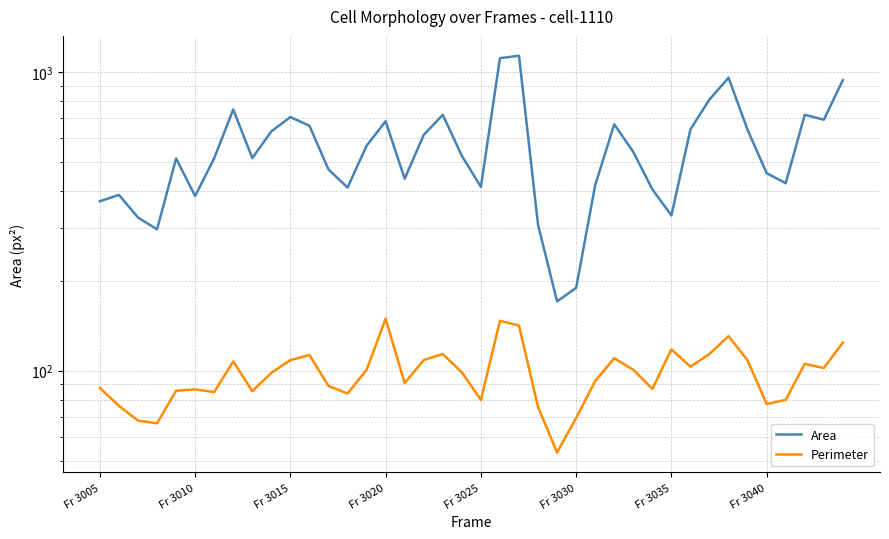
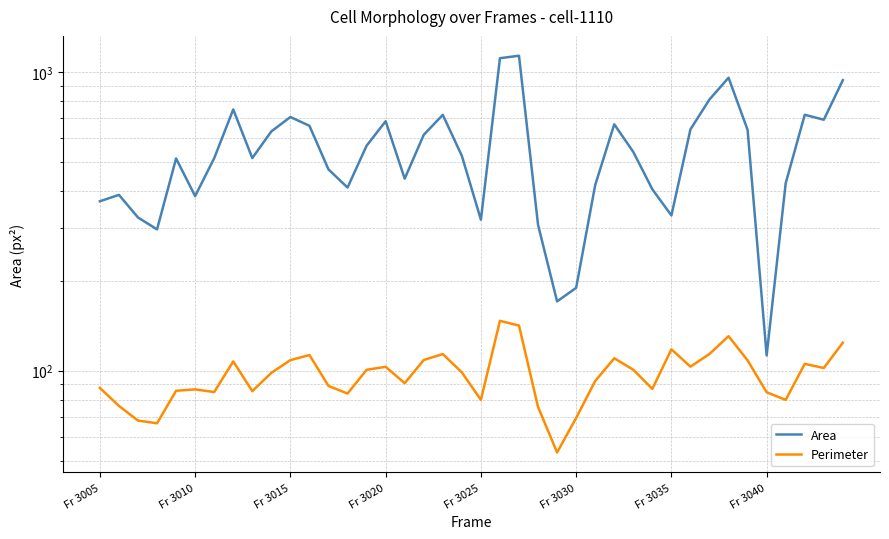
Perimeter, Fr 3020: 150 -> 103
Area, Fr 3025: 410 -> 320
Area, Fr 3040: 460 -> 112
Perimeter, Fr 3040: 77 -> 85
